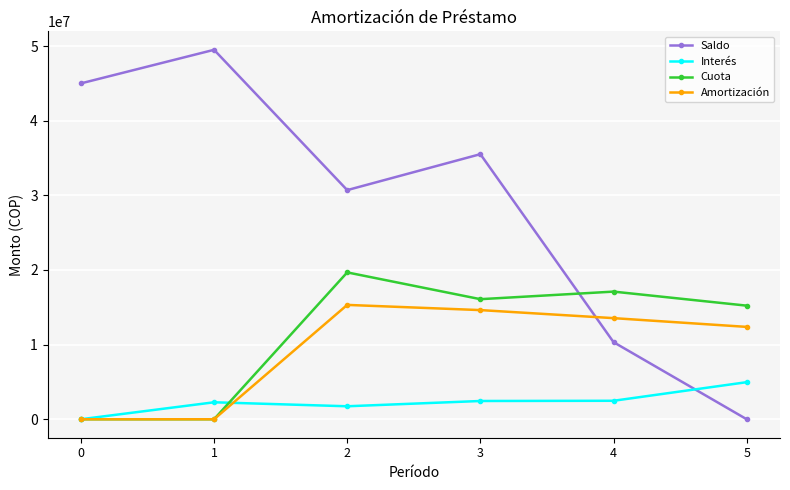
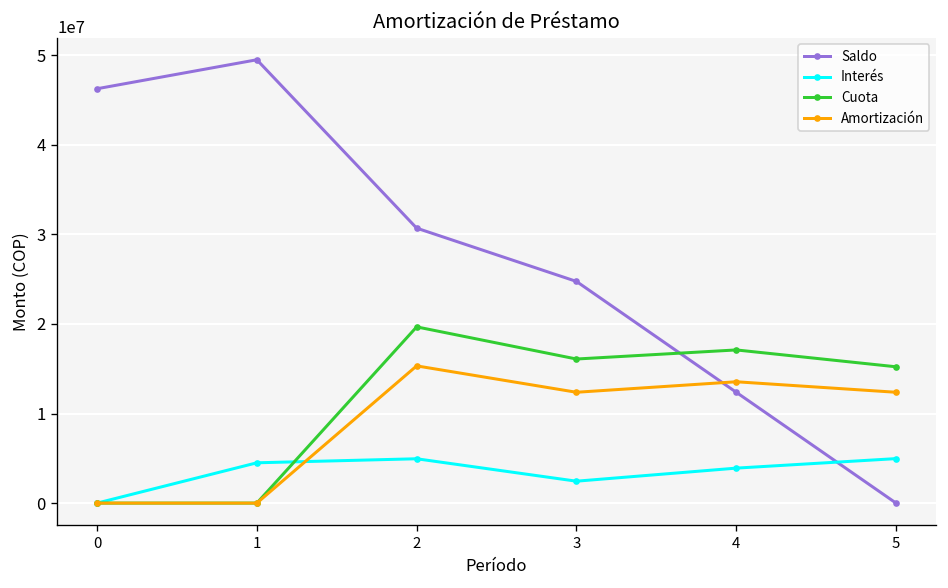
Saldo, 0: 45000000 -> 46000000
Interés, 1: 2000000 -> 5000000
Interés, 2: 2000000 -> 5000000
Saldo, 3: 36000000 -> 25000000
Amortización, 3: 15000000 -> 12000000
Saldo, 4: 10000000 -> 12000000
Interés, 4: 2000000 -> 4000000
